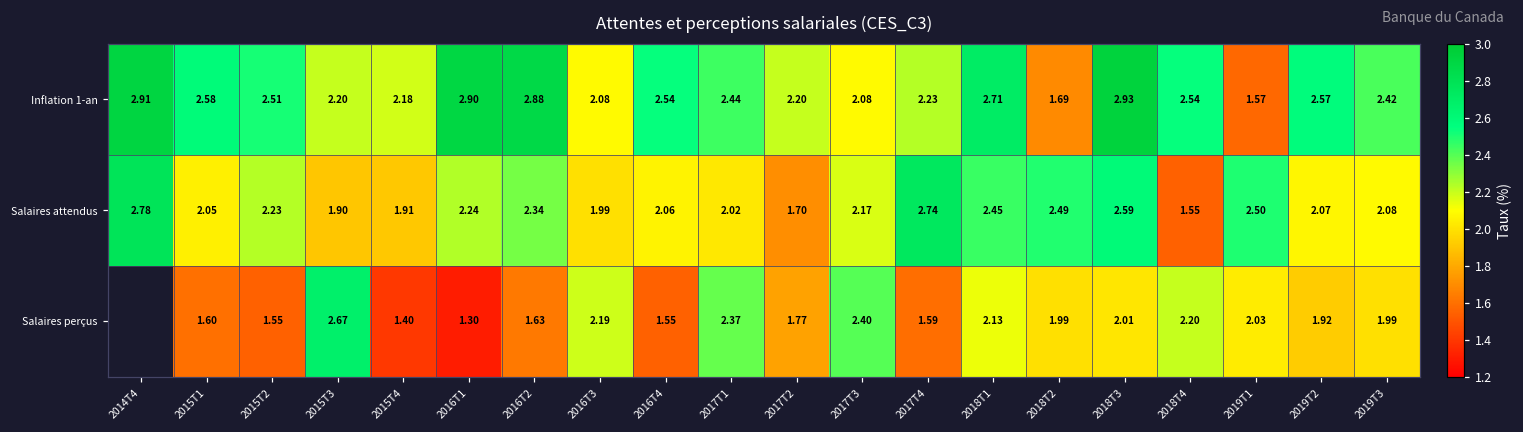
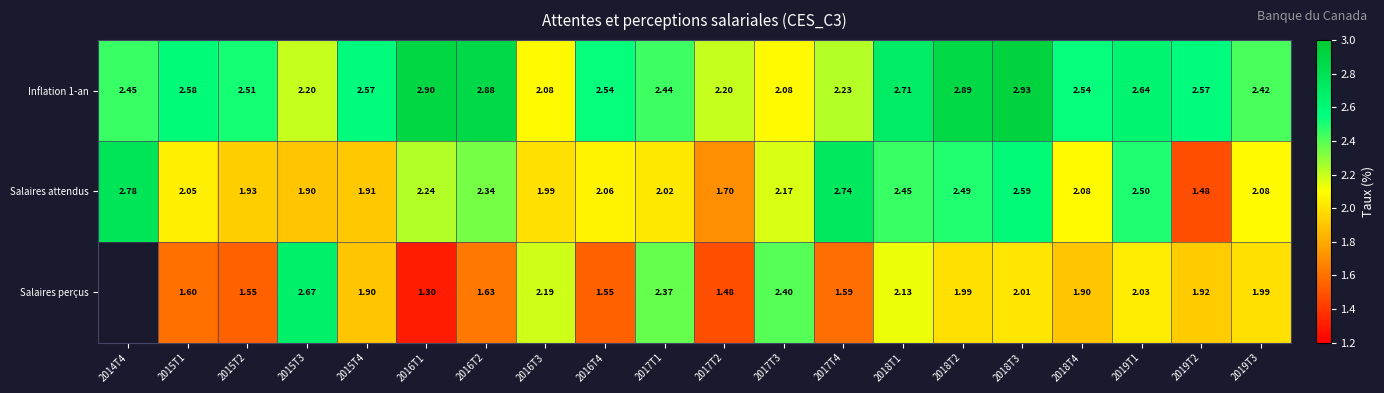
Inflation 1-an, 2014T4: 2.91 -> 2.45
Inflation 1-an, 2015T4: 2.18 -> 2.57
Inflation 1-an, 2018T2: 1.69 -> 2.89
Inflation 1-an, 2019T1: 1.57 -> 2.64
Salaires attendus, 2015T2: 2.23 -> 1.93
Salaires attendus, 2018T4: 1.55 -> 2.08
Salaires attendus, 2019T2: 2.07 -> 1.48
Salaires perçus, 2015T4: 1.40 -> 1.90
Salaires perçus, 2017T2: 1.77 -> 1.48
Salaires perçus, 2018T4: 2.20 -> 1.90
